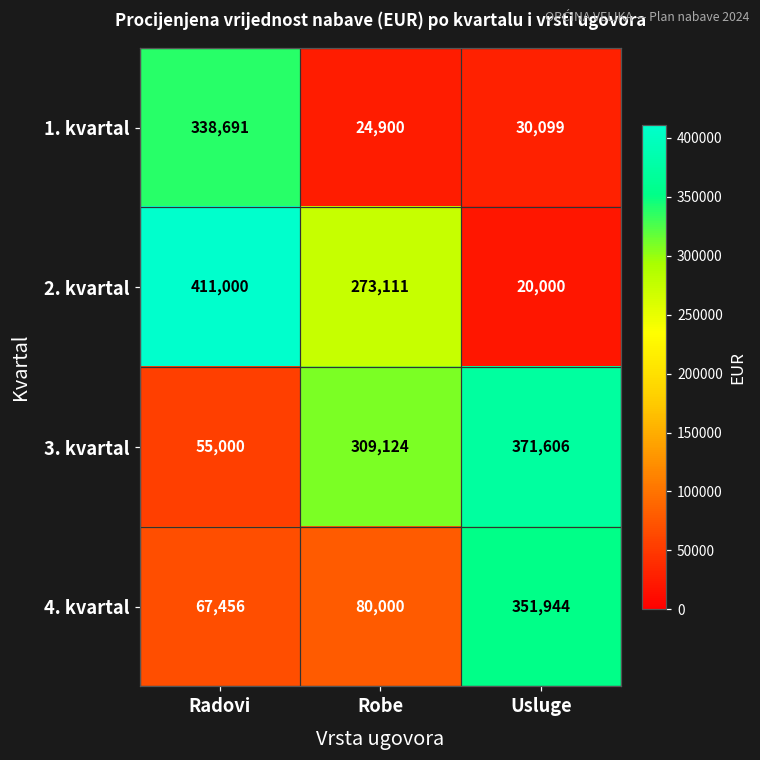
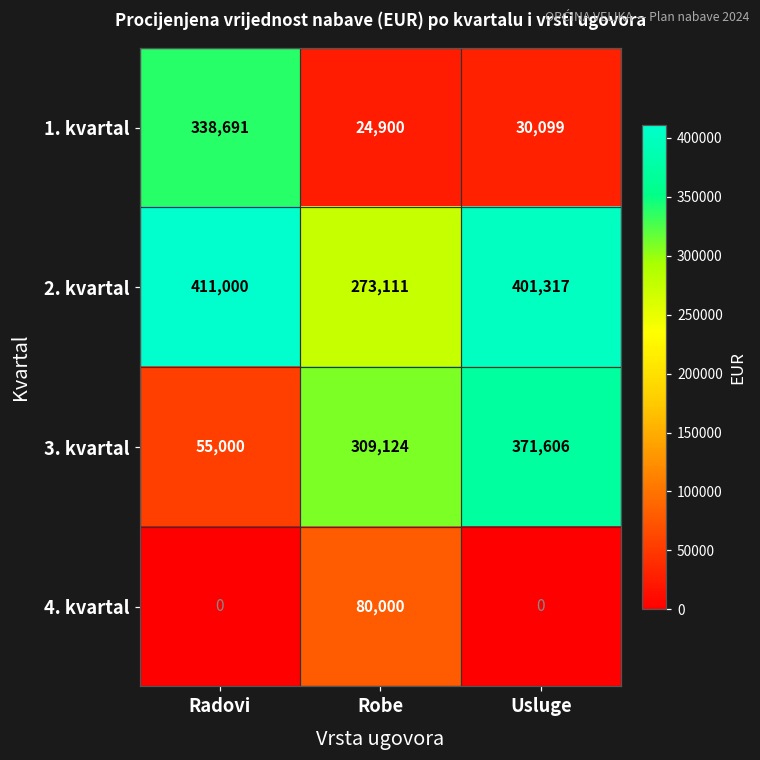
2. kvartal, Usluge: 20,000 -> 401,317
4. kvartal, Radovi: 67,456 -> 0
4. kvartal, Usluge: 351,944 -> 0
